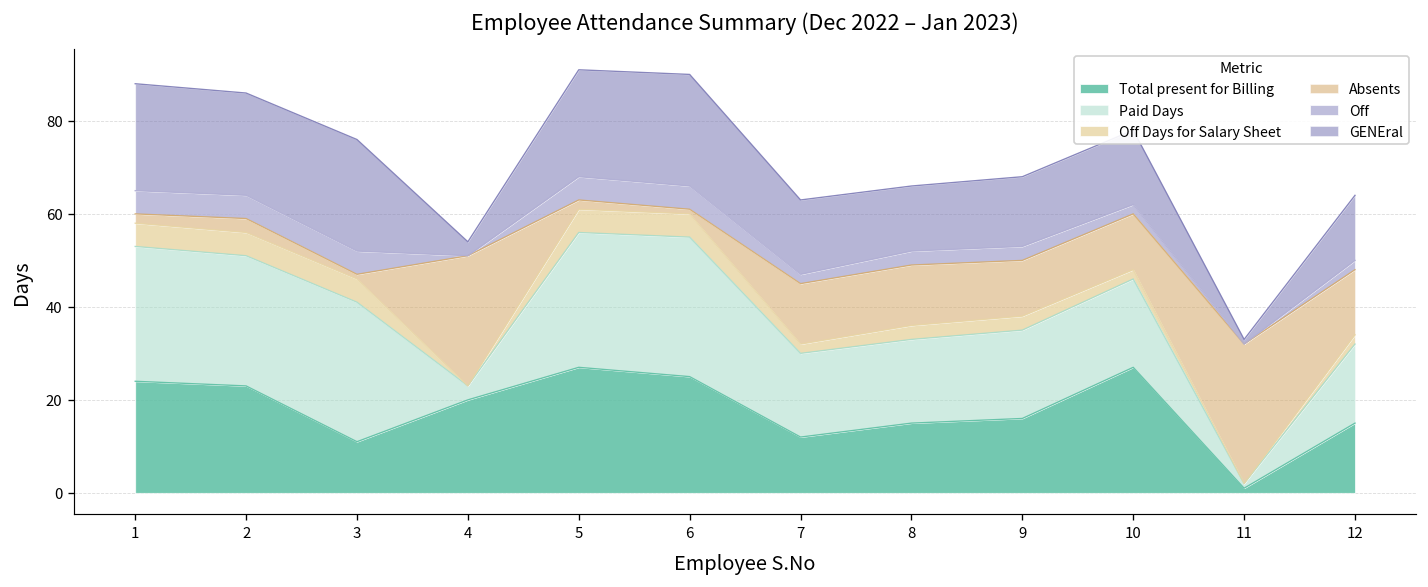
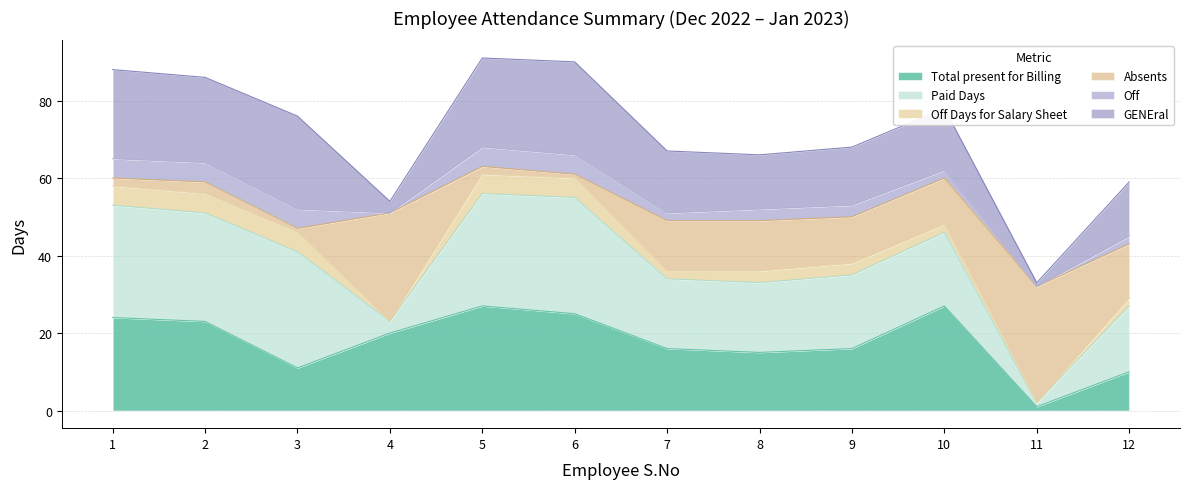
Total present for Billing, 7: 12 -> 16
Total present for Billing, 12: 15 -> 10
